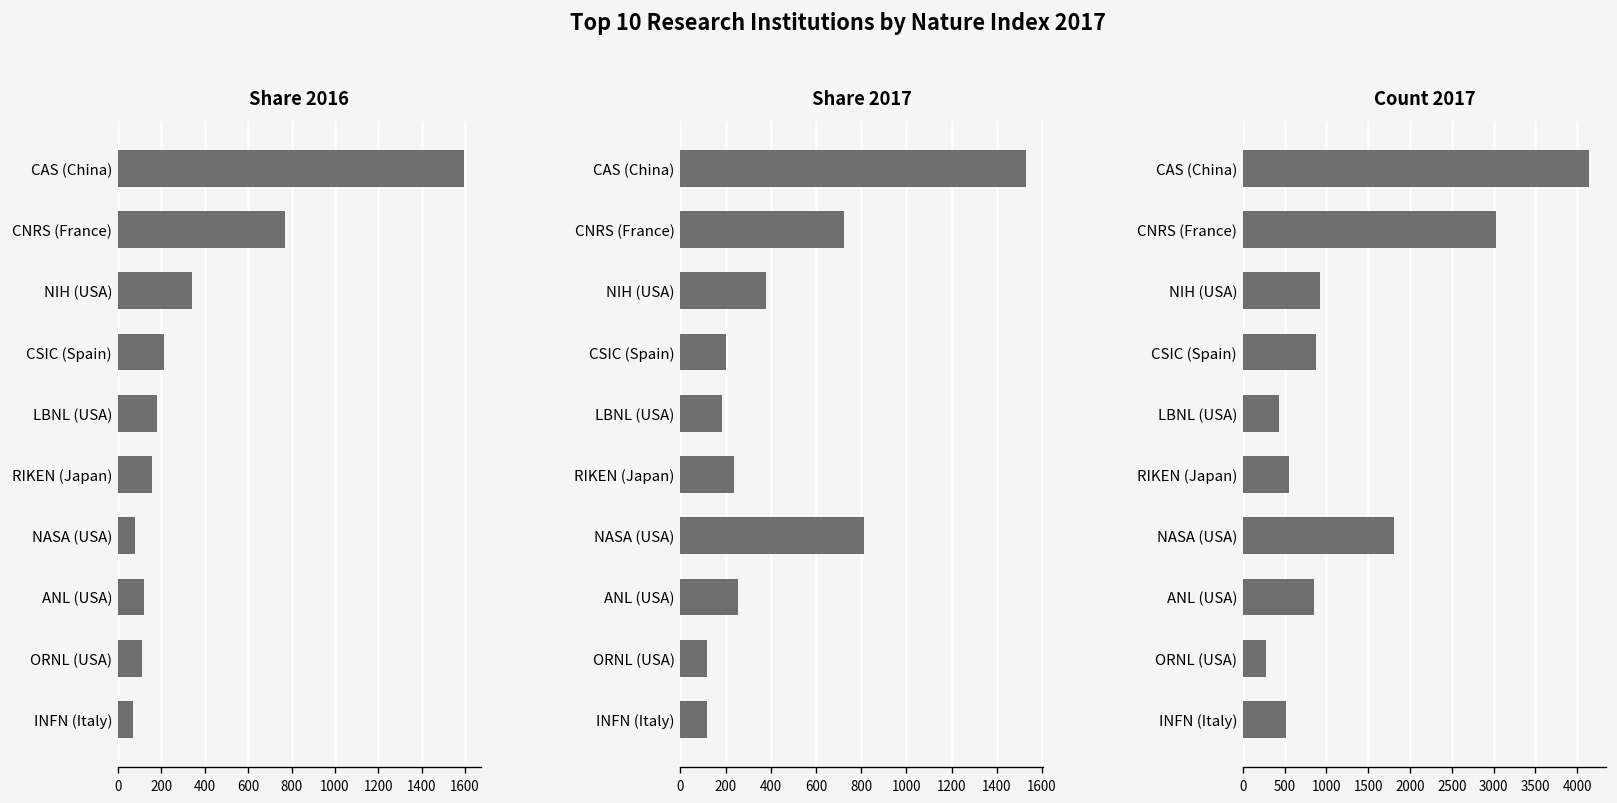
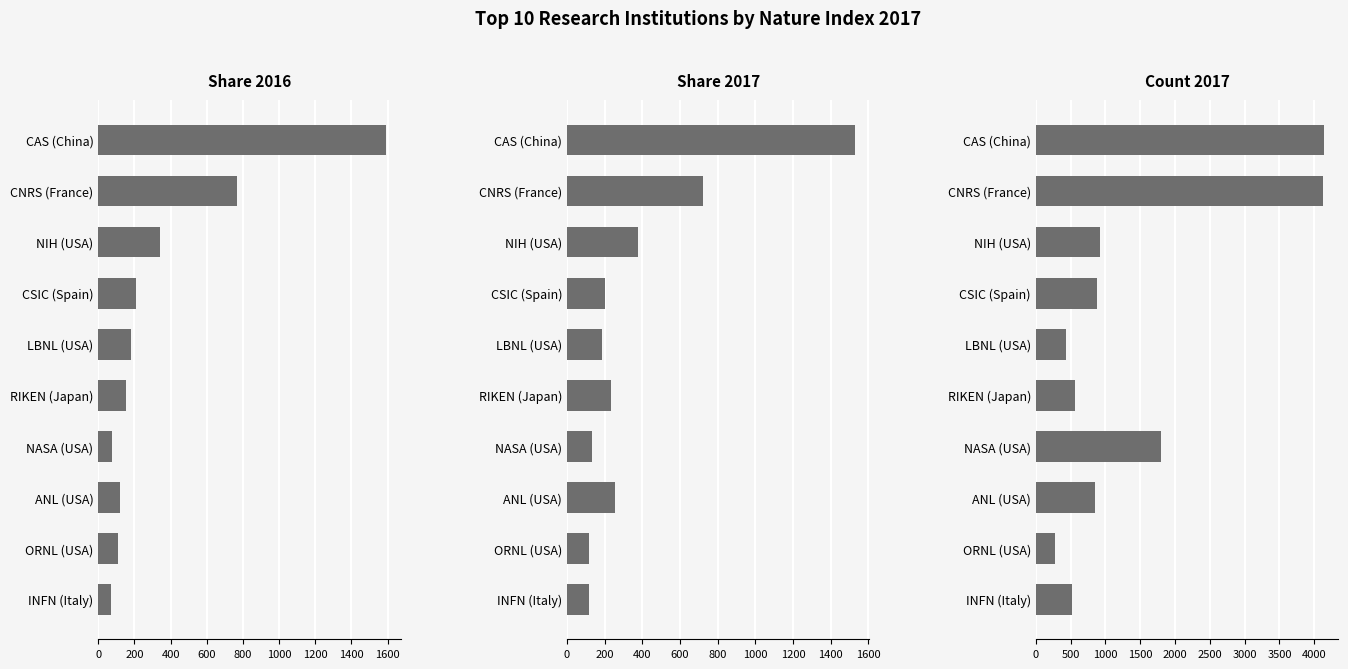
Share 2017, NASA (USA): 810 -> 130
Count 2017, CNRS (France): 3000 -> 4100
